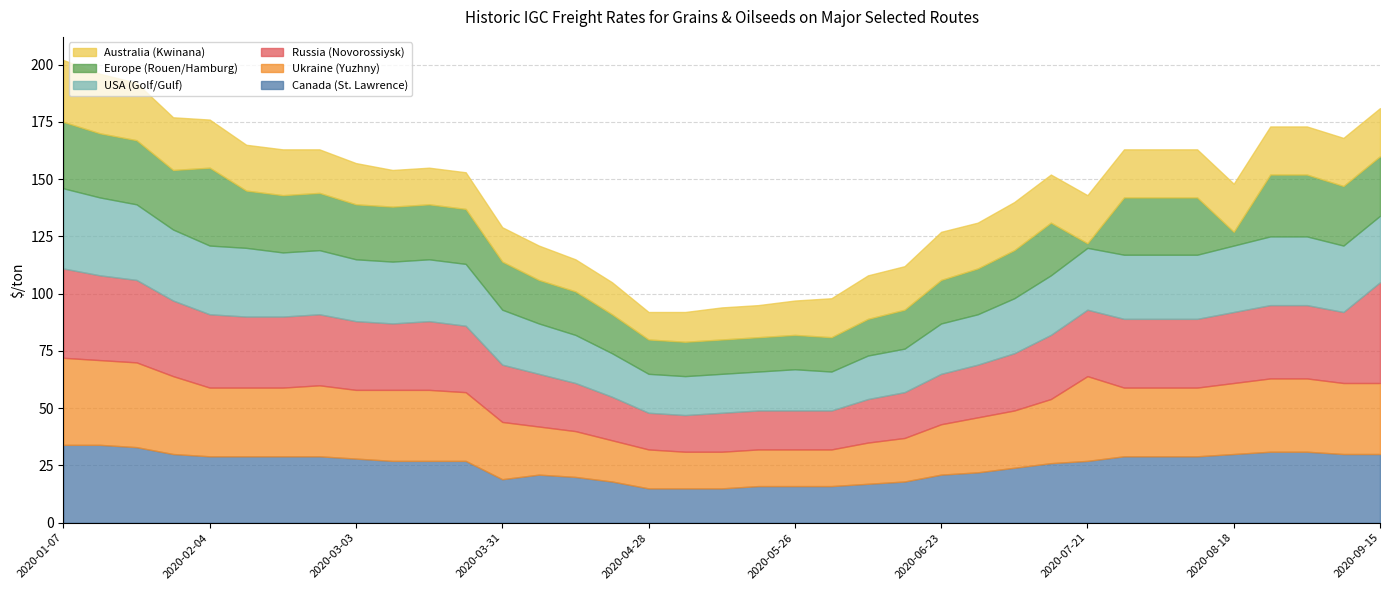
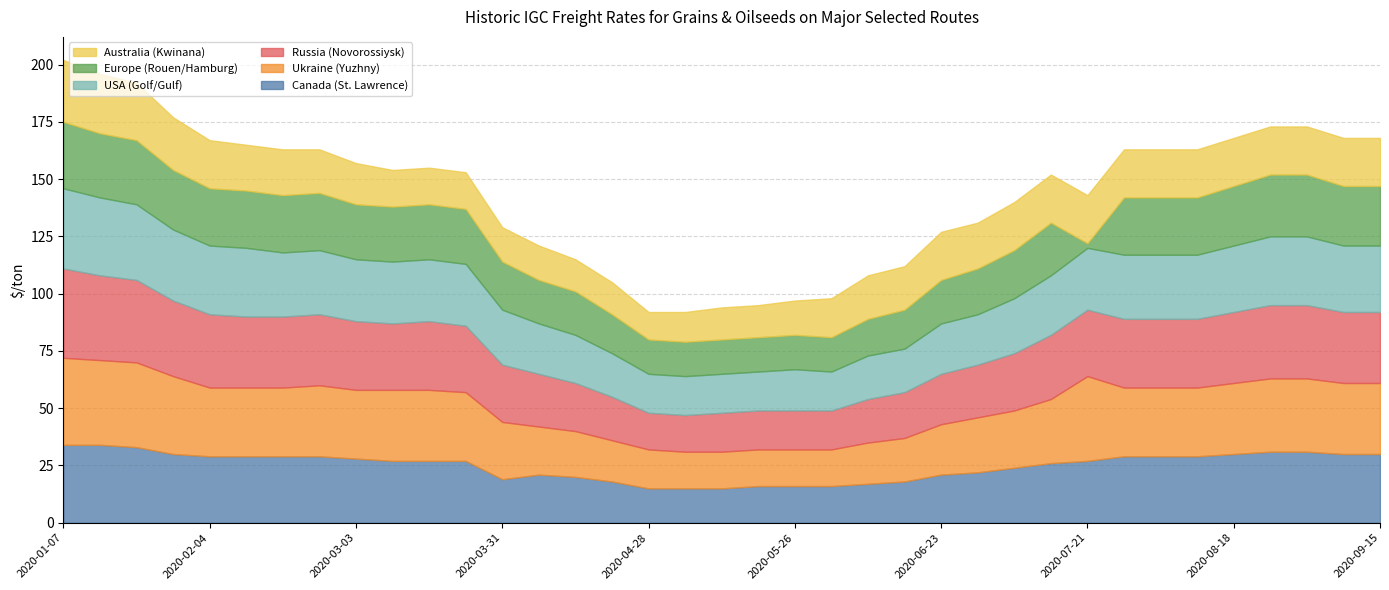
Europe (Rouen/Hamburg), 2020-02-04: 34 -> 25
Europe (Rouen/Hamburg), 2020-08-18: 6 -> 26
Russia (Novorossiysk), 2020-09-15: 44 -> 31
